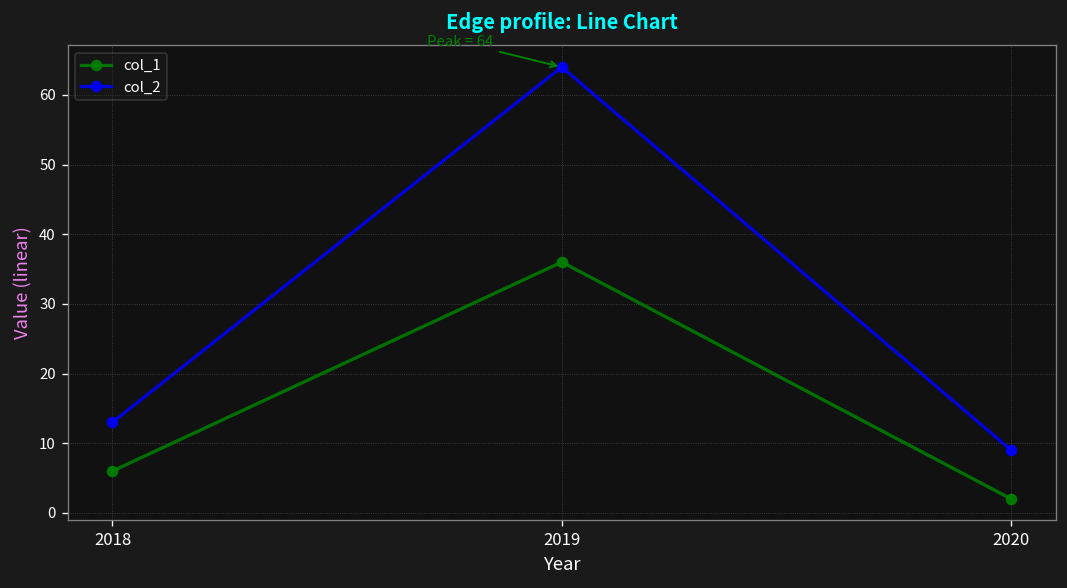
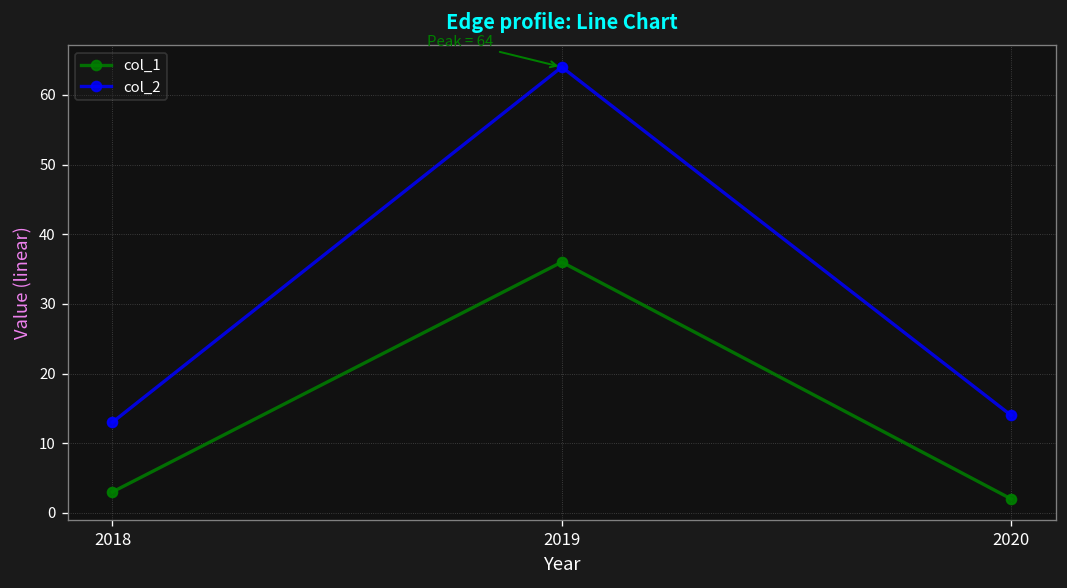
col_1, 2018: 6 -> 3
col_2, 2020: 9 -> 14
